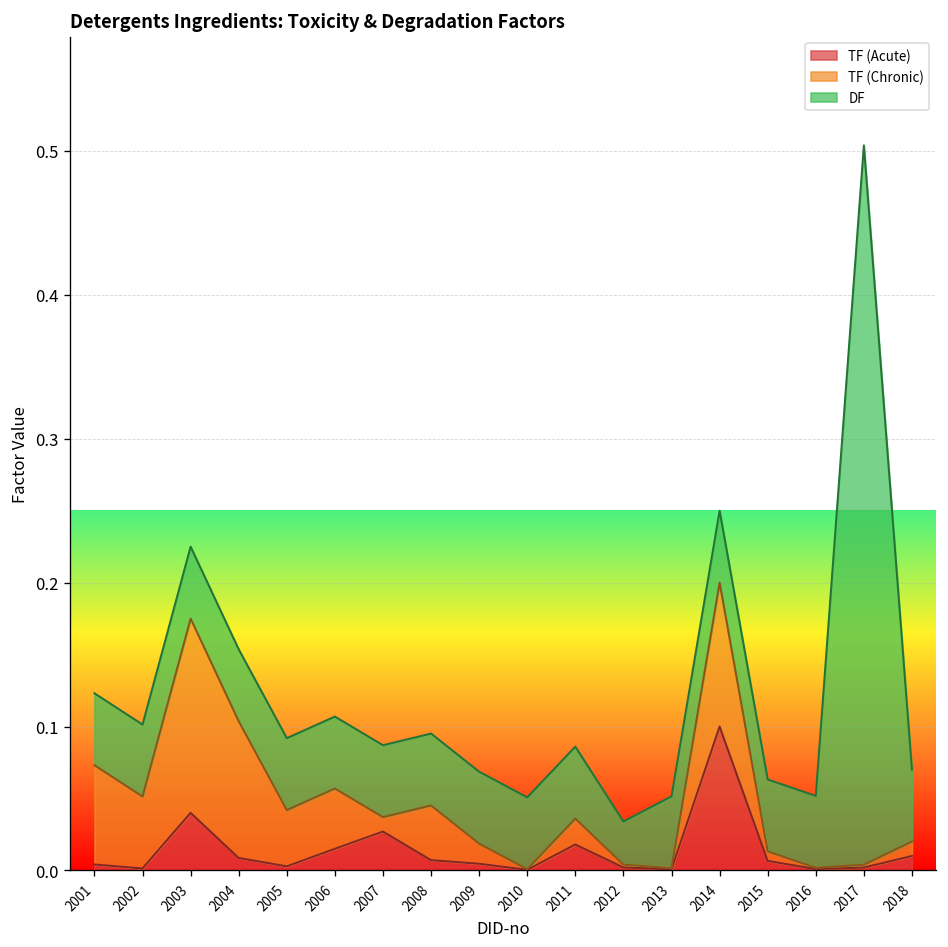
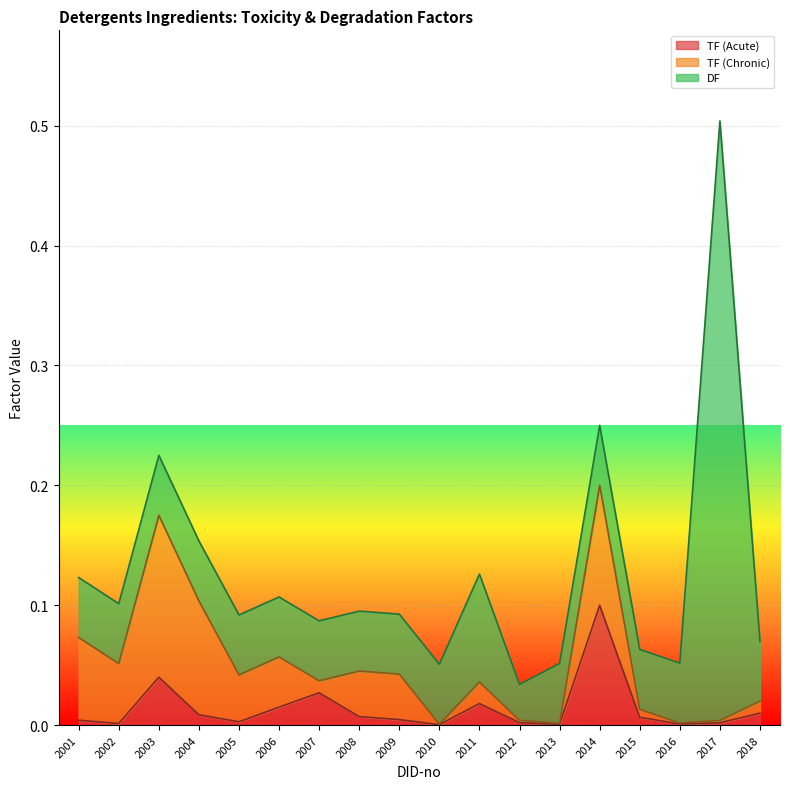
TF (Chronic), 2009: 0.014 -> 0.038
DF, 2011: 0.05 -> 0.09
